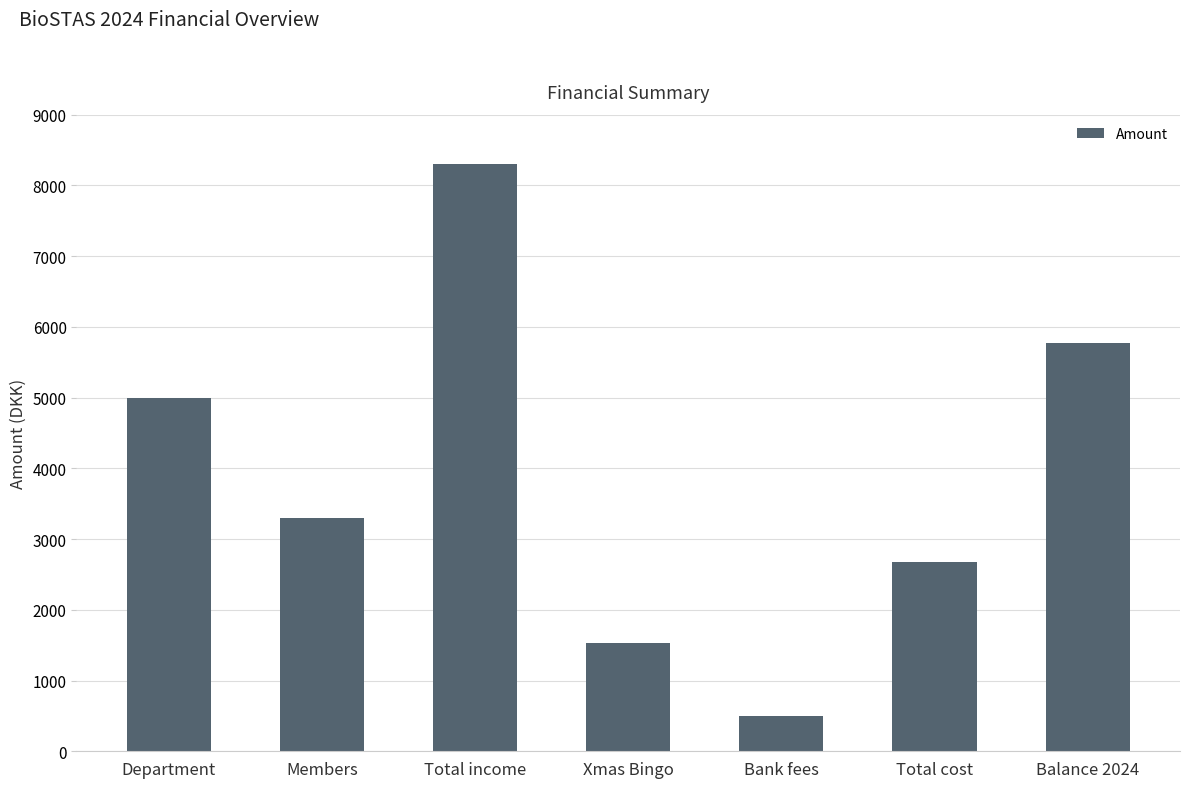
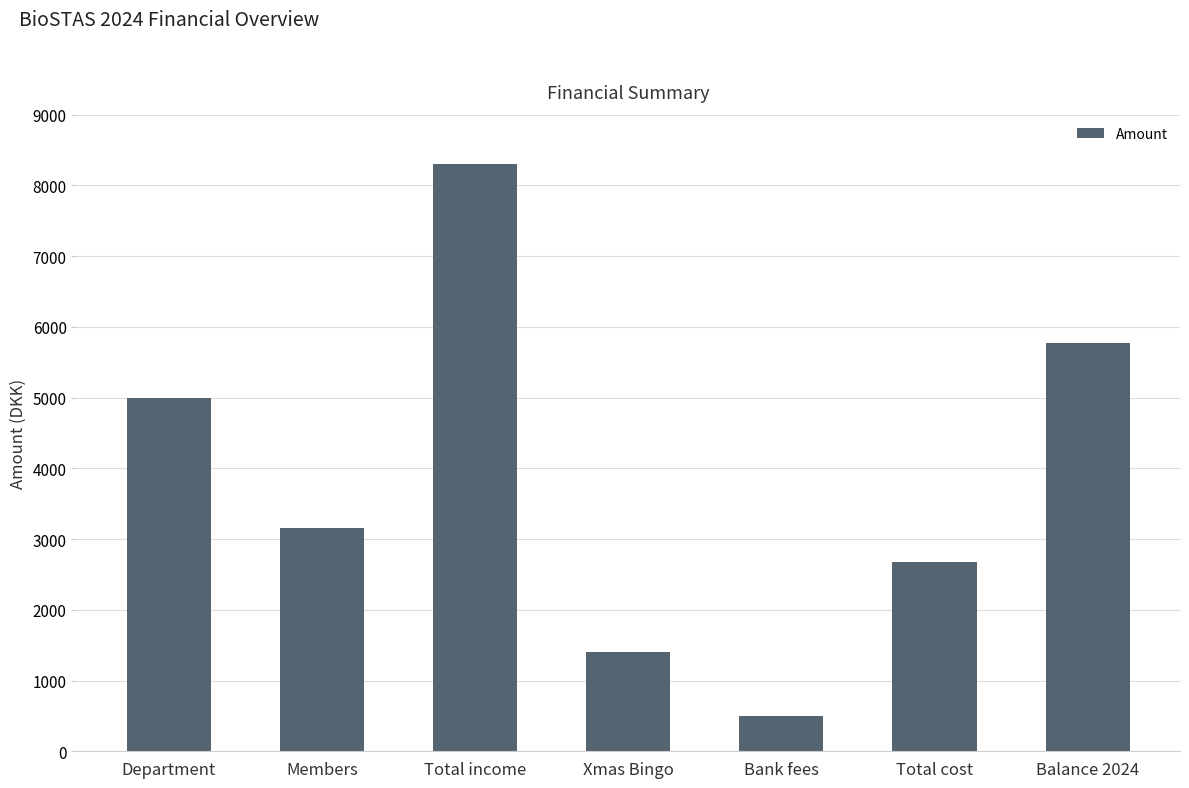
Members: 3300 -> 3200
Xmas Bingo: 1500 -> 1400
